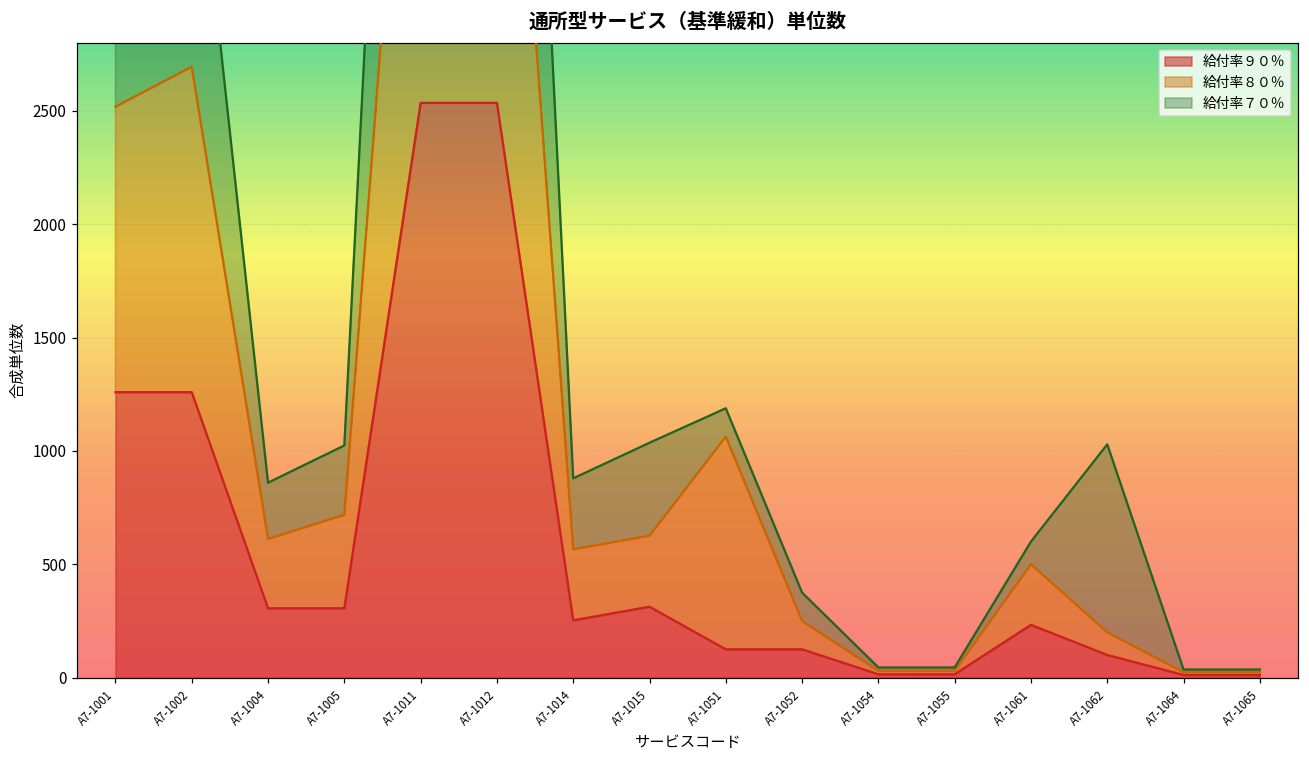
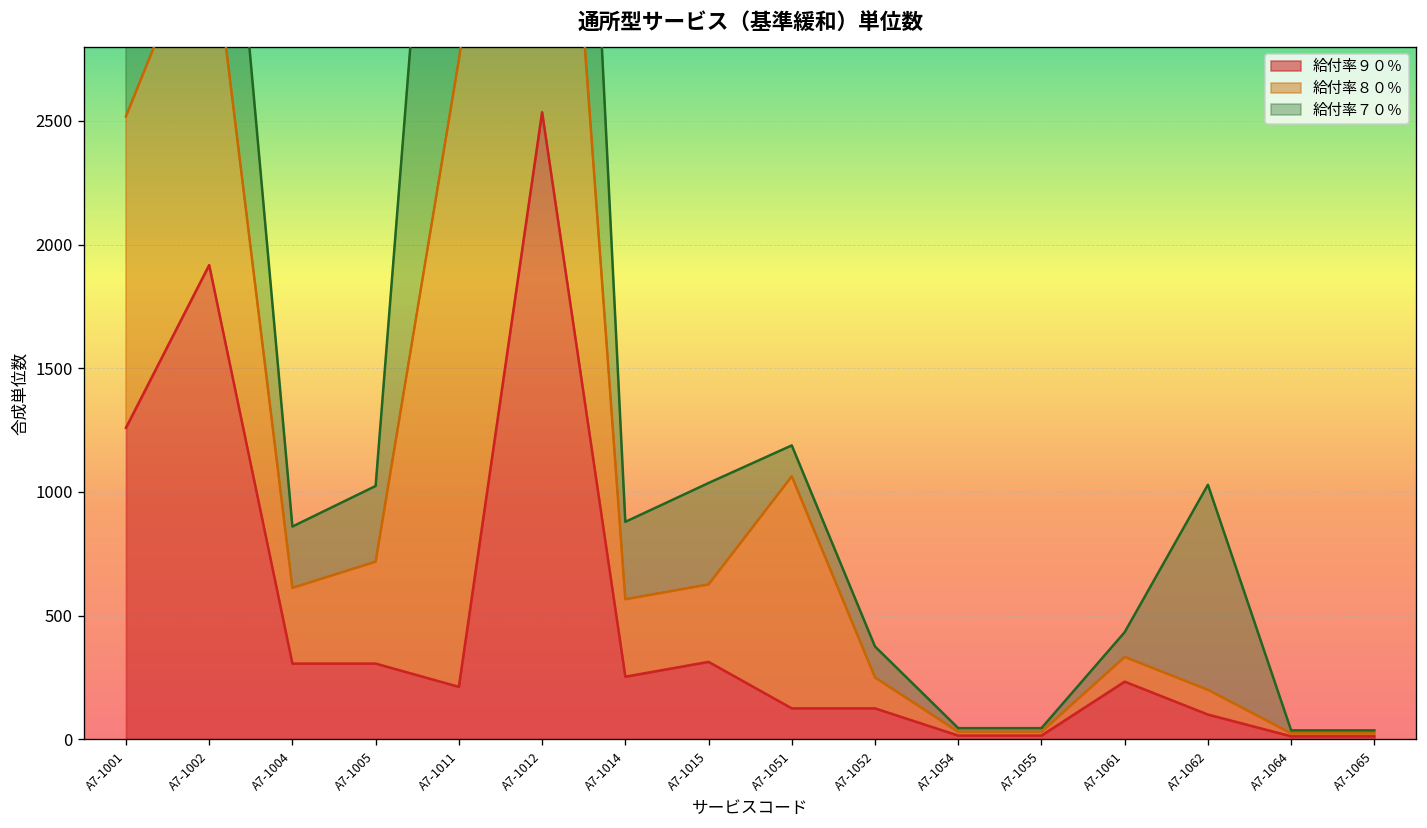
給付率９０％, A7-1002: 1260 -> 1920
給付率９０％, A7-1011: 2540 -> 210
給付率８０％, A7-1061: 270 -> 100
